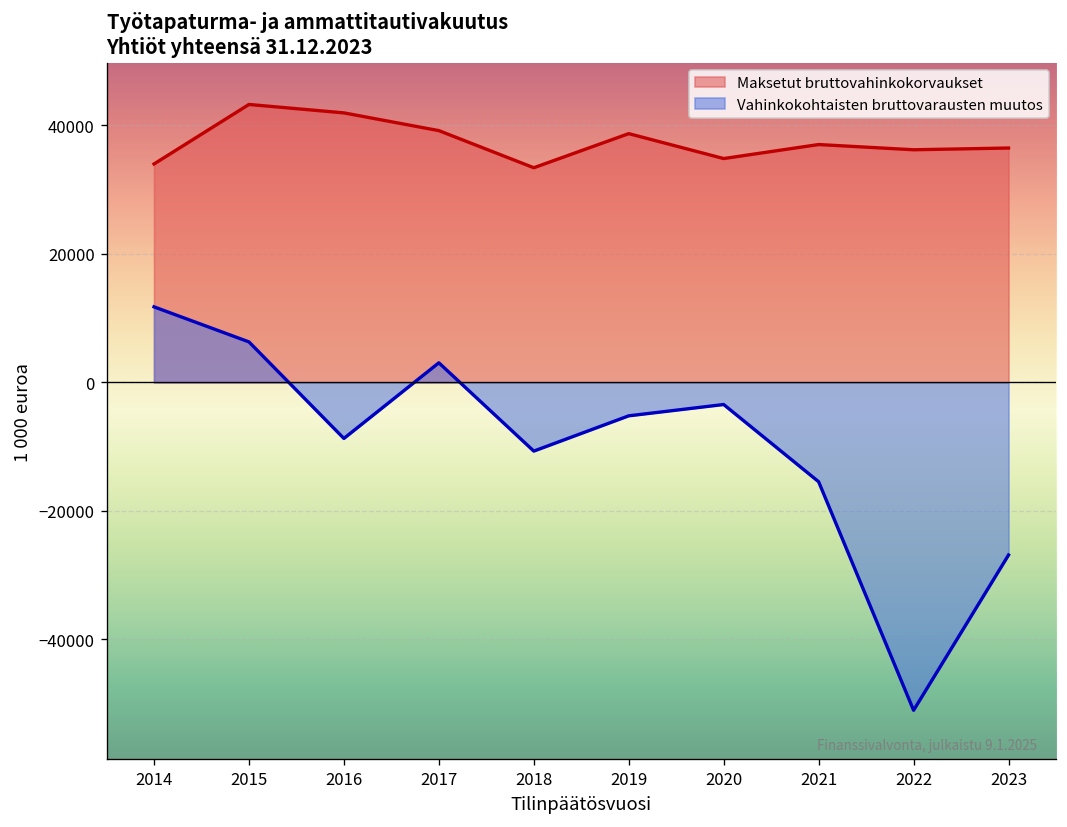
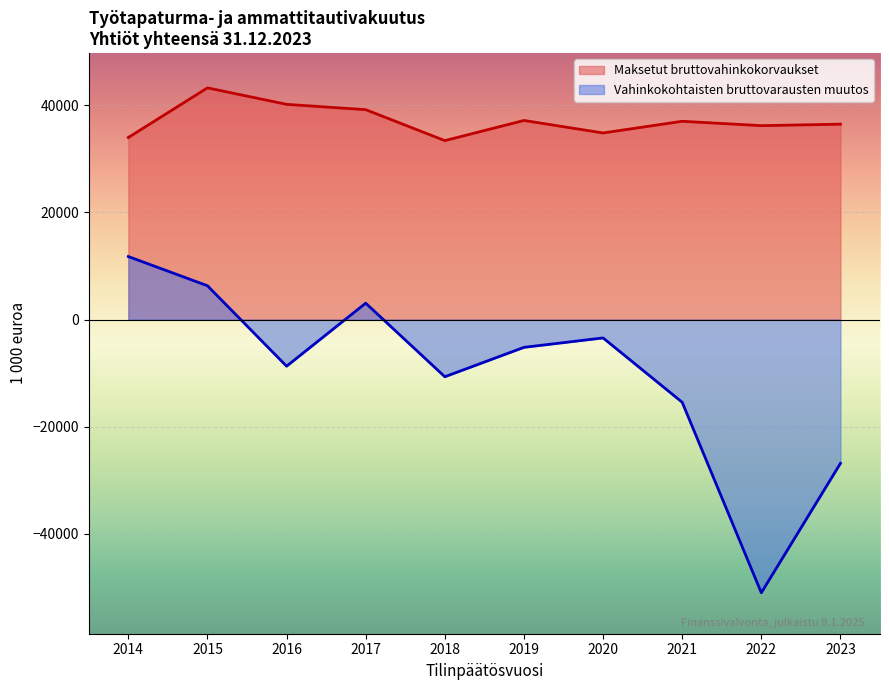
Maksetut bruttovahinkokorvaukset, 2016: 42000 -> 40000
Maksetut bruttovahinkokorvaukset, 2019: 39000 -> 37000
